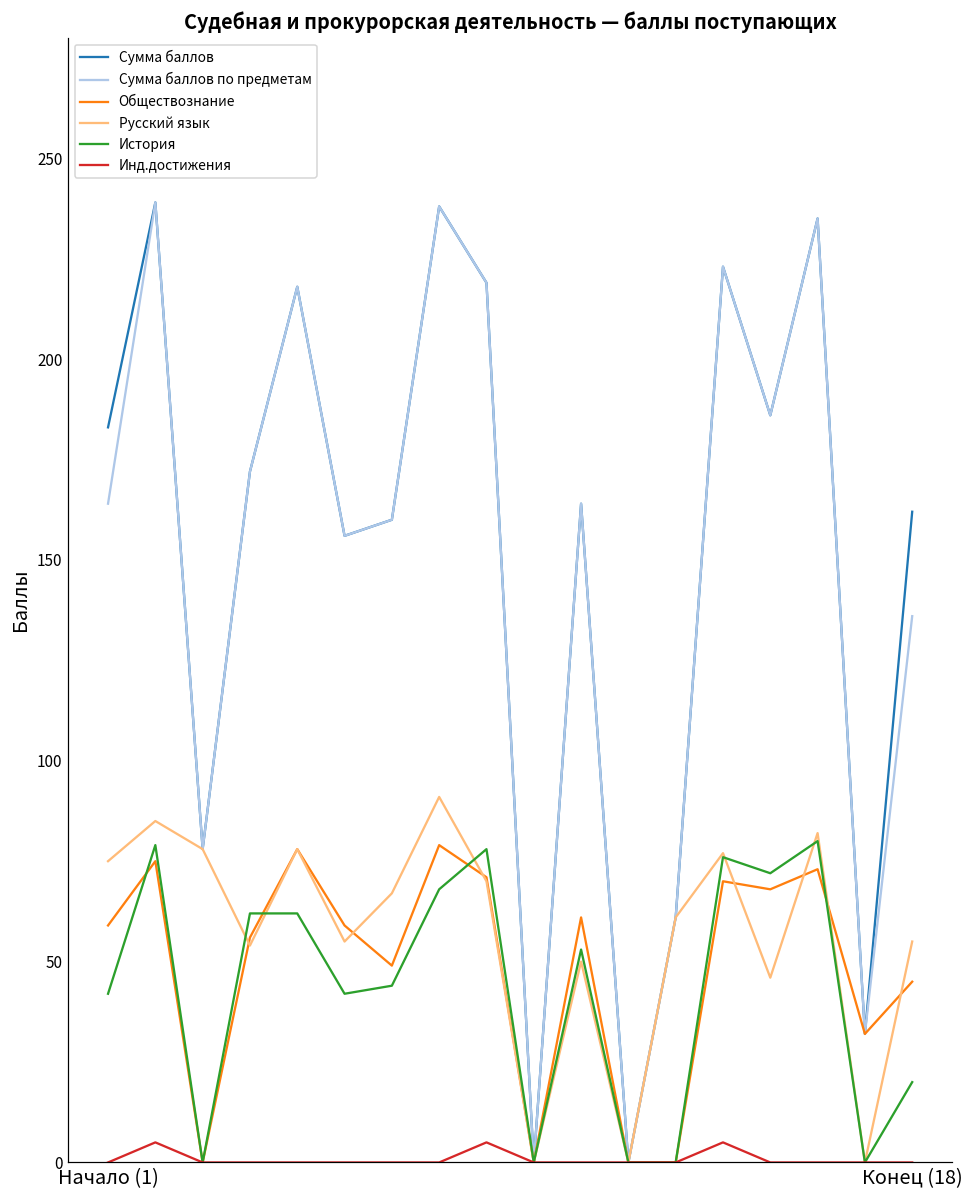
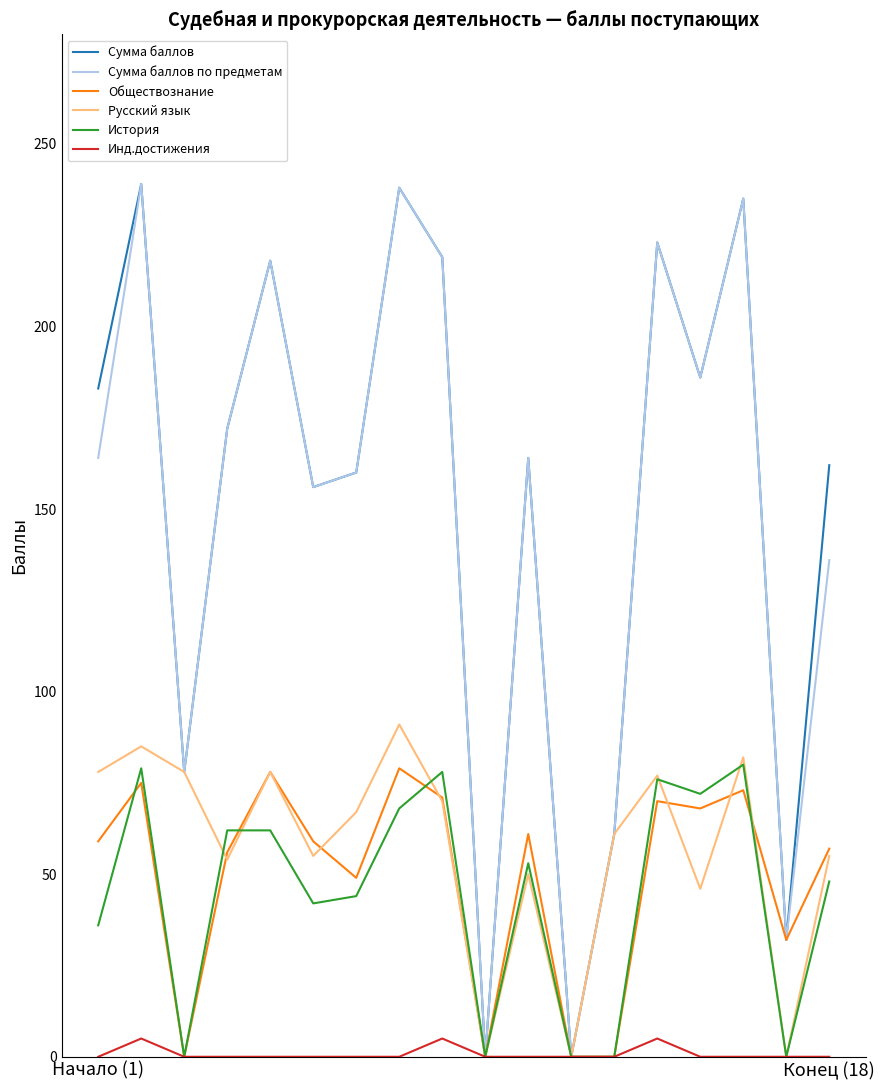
Русский язык, Начало (1): 75 -> 78
История, Начало (1): 42 -> 36
Обществознание, Конец (18): 45 -> 57
История, Конец (18): 20 -> 48
